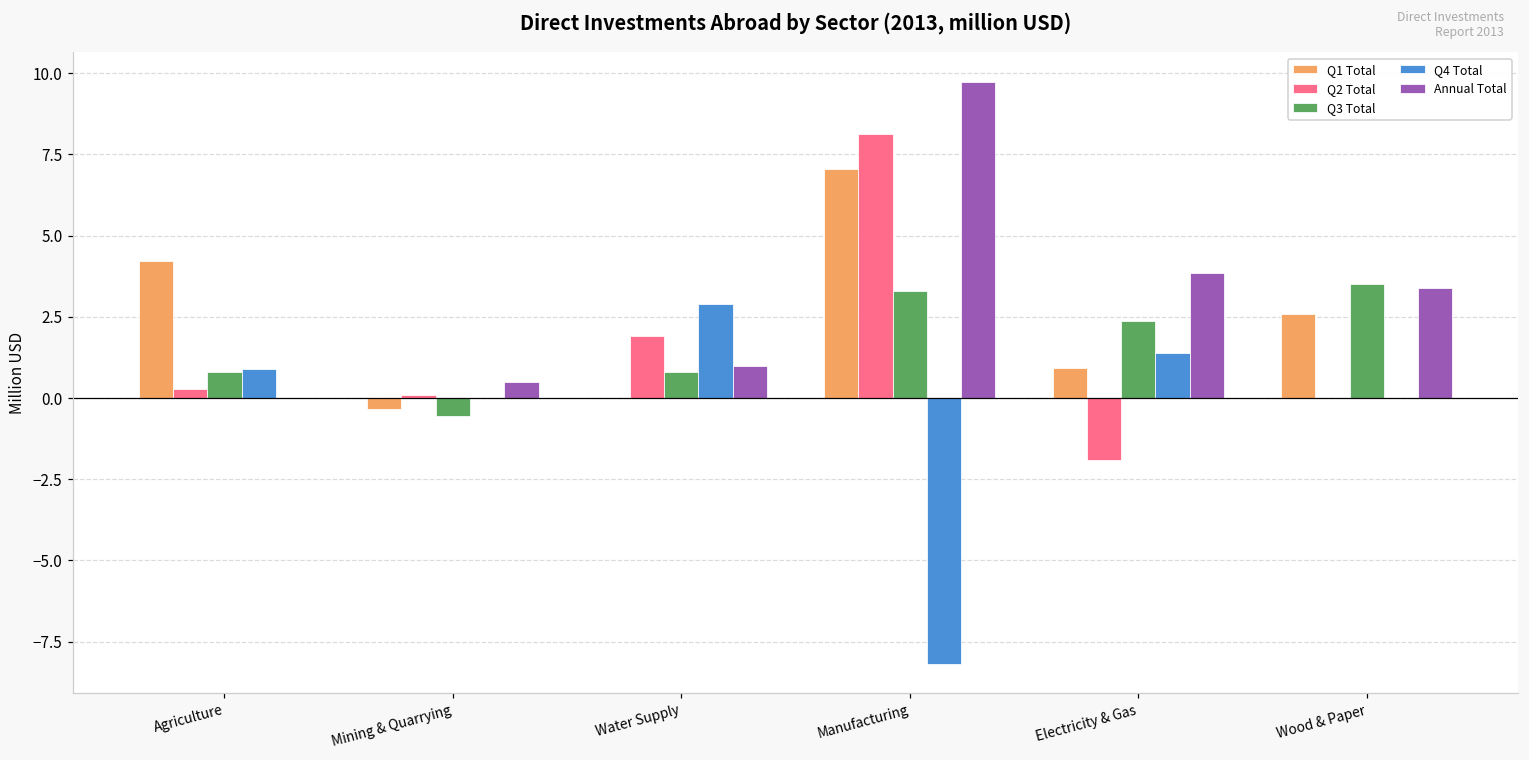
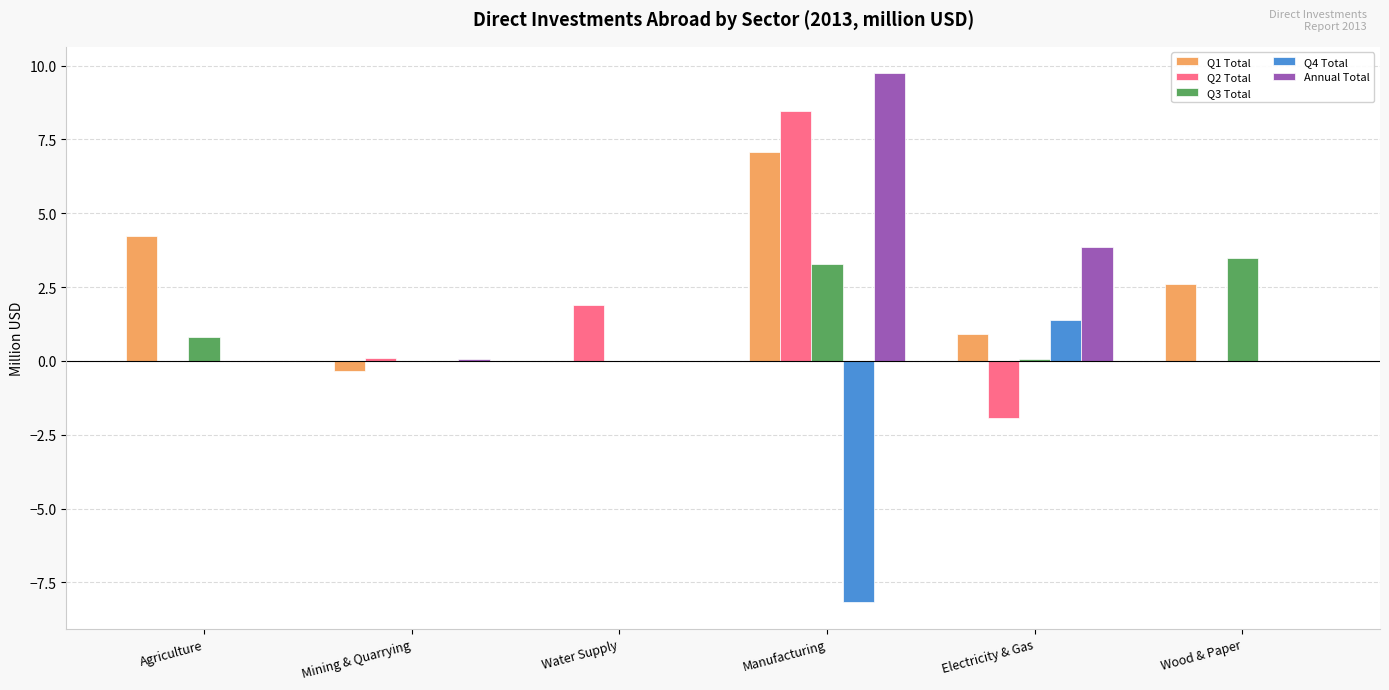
Q2 Total, Agriculture: 0.3 -> 0.0
Q4 Total, Agriculture: 0.9 -> 0.0
Q3 Total, Mining & Quarrying: -0.6 -> 0.0
Annual Total, Mining & Quarrying: 0.5 -> 0.1
Q3 Total, Water Supply: 0.8 -> 0.0
Q4 Total, Water Supply: 2.9 -> 0.0
Annual Total, Water Supply: 1 -> 0
Q2 Total, Manufacturing: 8.1 -> 8.5
Q3 Total, Electricity & Gas: 2.4 -> 0.1
Annual Total, Wood & Paper: 3.4 -> 0.0
